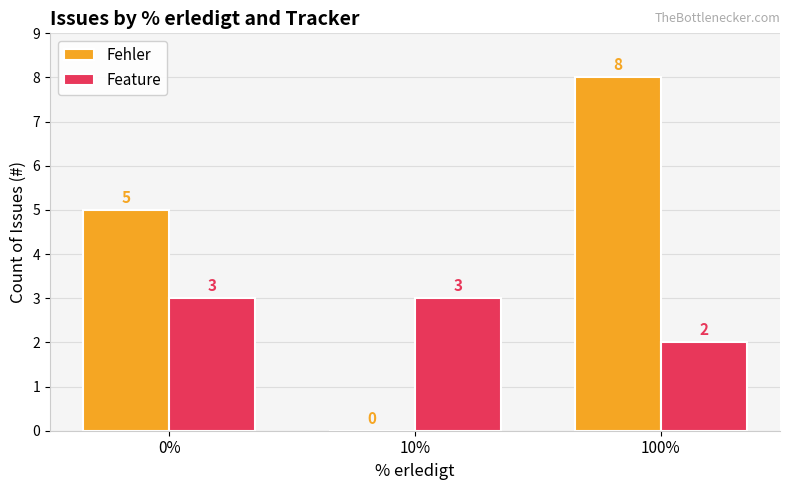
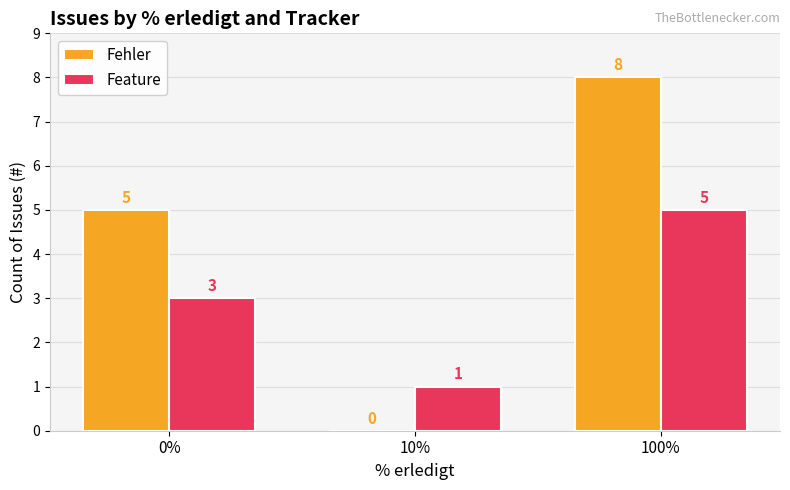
Feature, 10%: 3 -> 1
Feature, 100%: 2 -> 5
